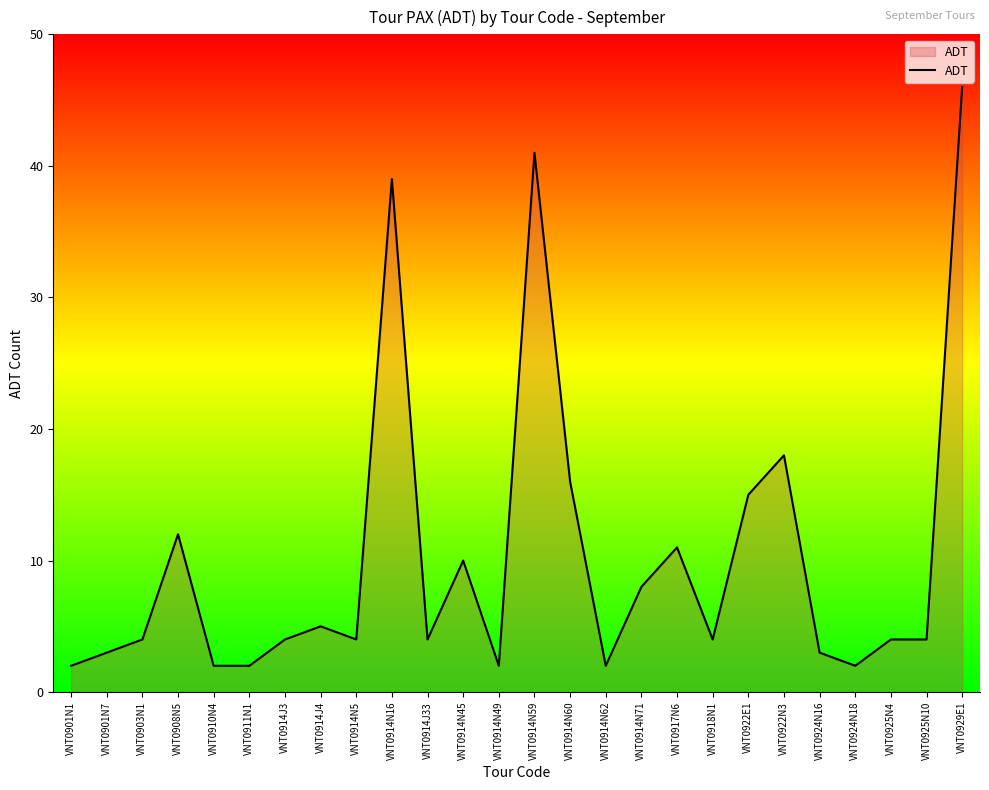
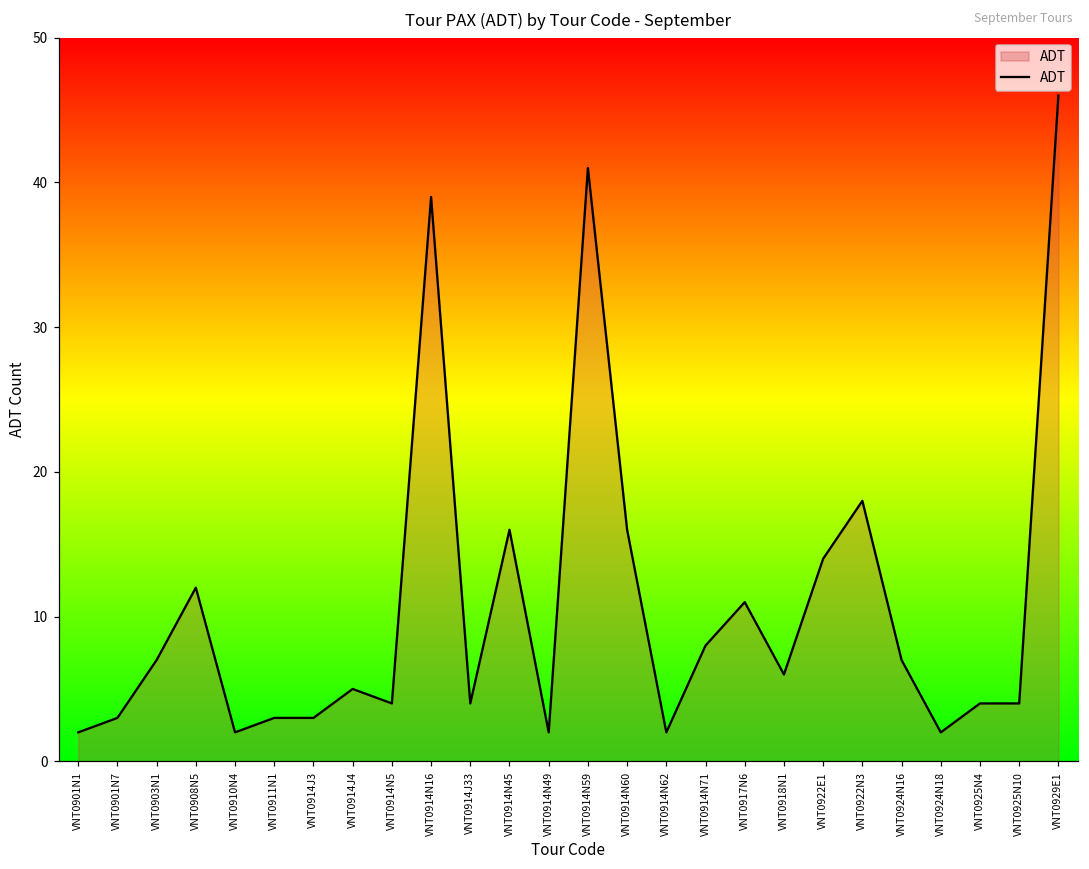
VNT0903N1: 4 -> 7
VNT0911N1: 2 -> 3
VNT0914J3: 4 -> 3
VNT0914N45: 10 -> 16
VNT0918N1: 4 -> 6
VNT0922E1: 15 -> 14
VNT0924N16: 3 -> 7
